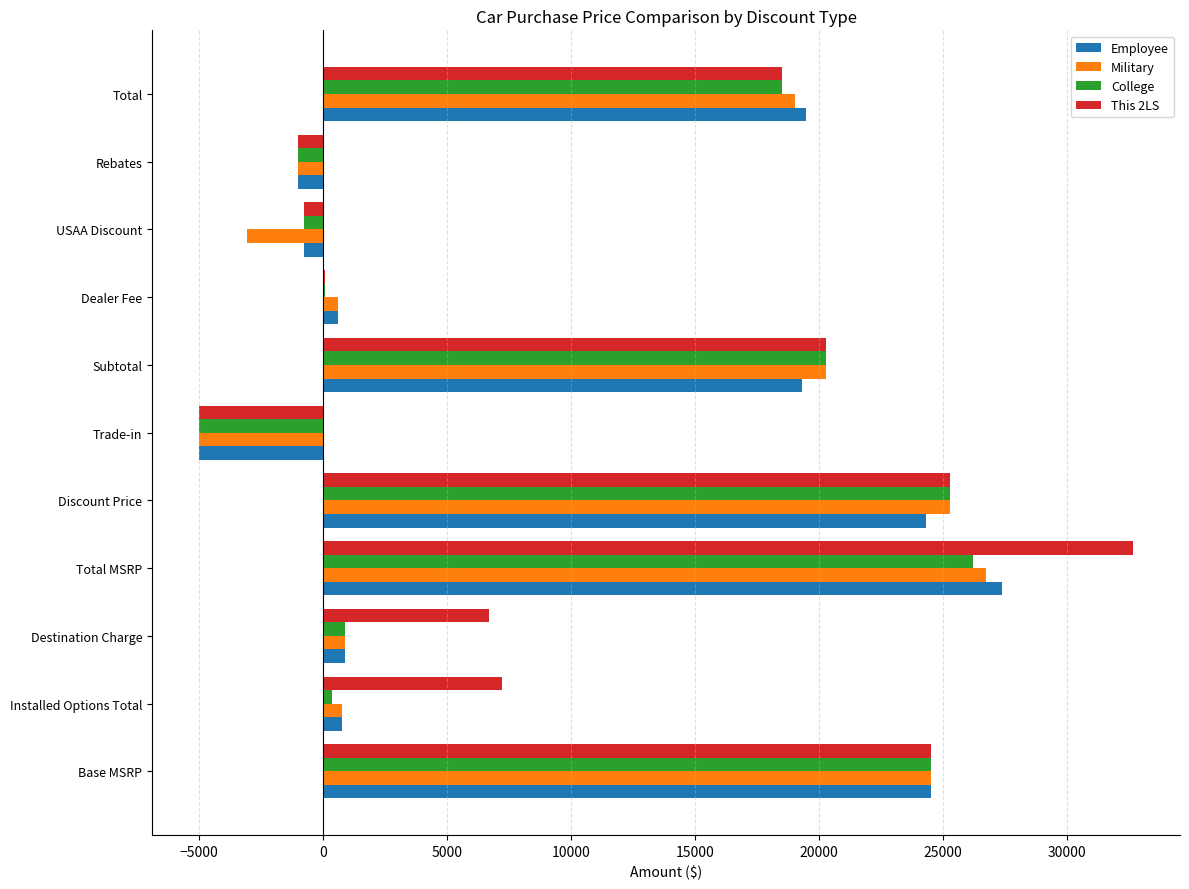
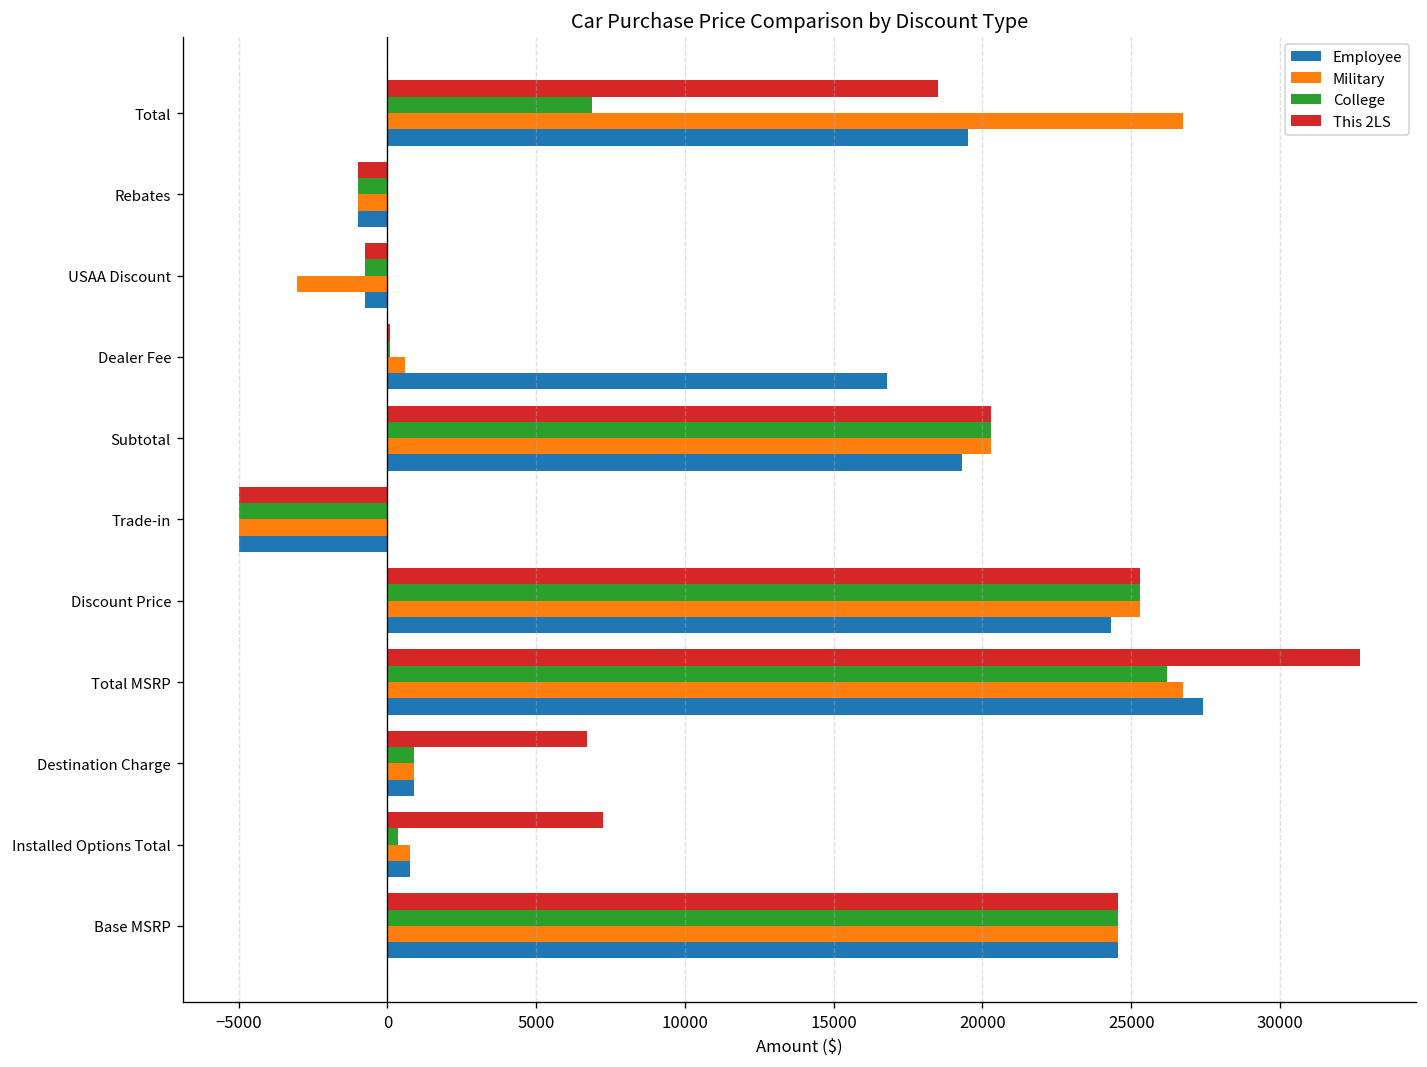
College, Total: 18500 -> 6900
Military, Total: 19000 -> 26700
Employee, Dealer Fee: 600 -> 16800
